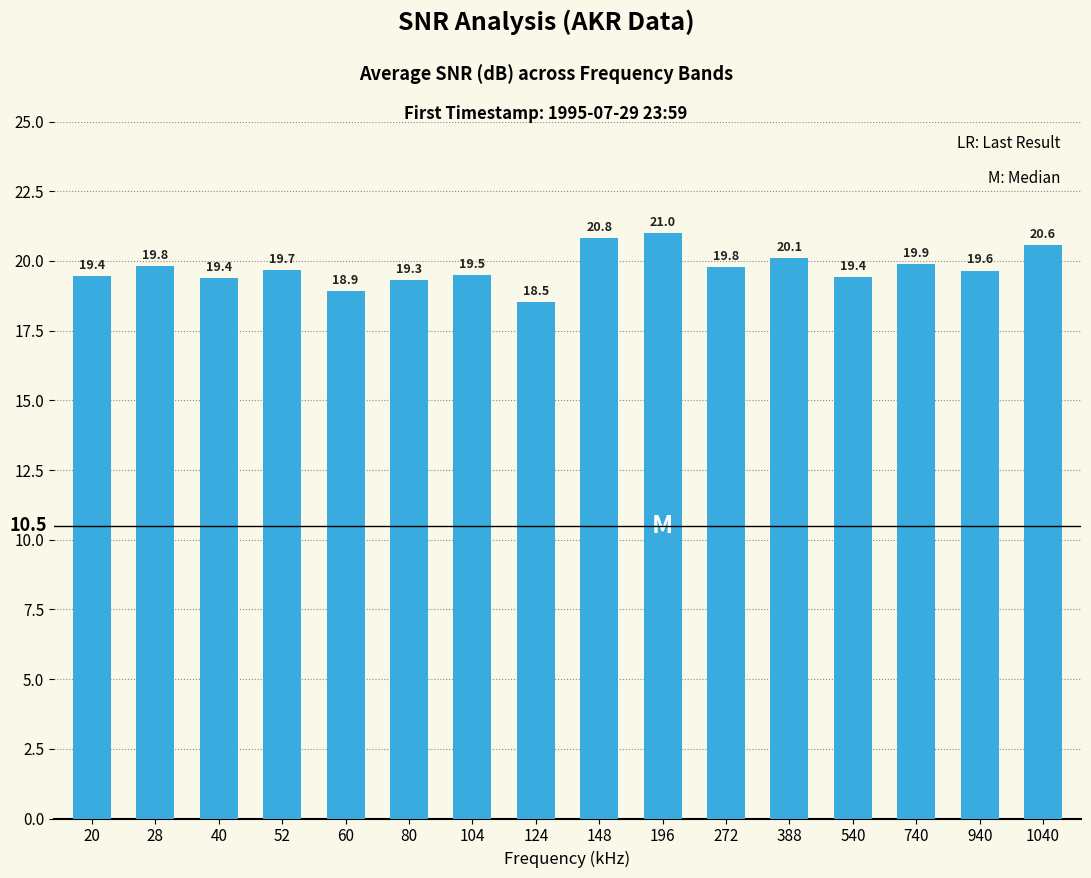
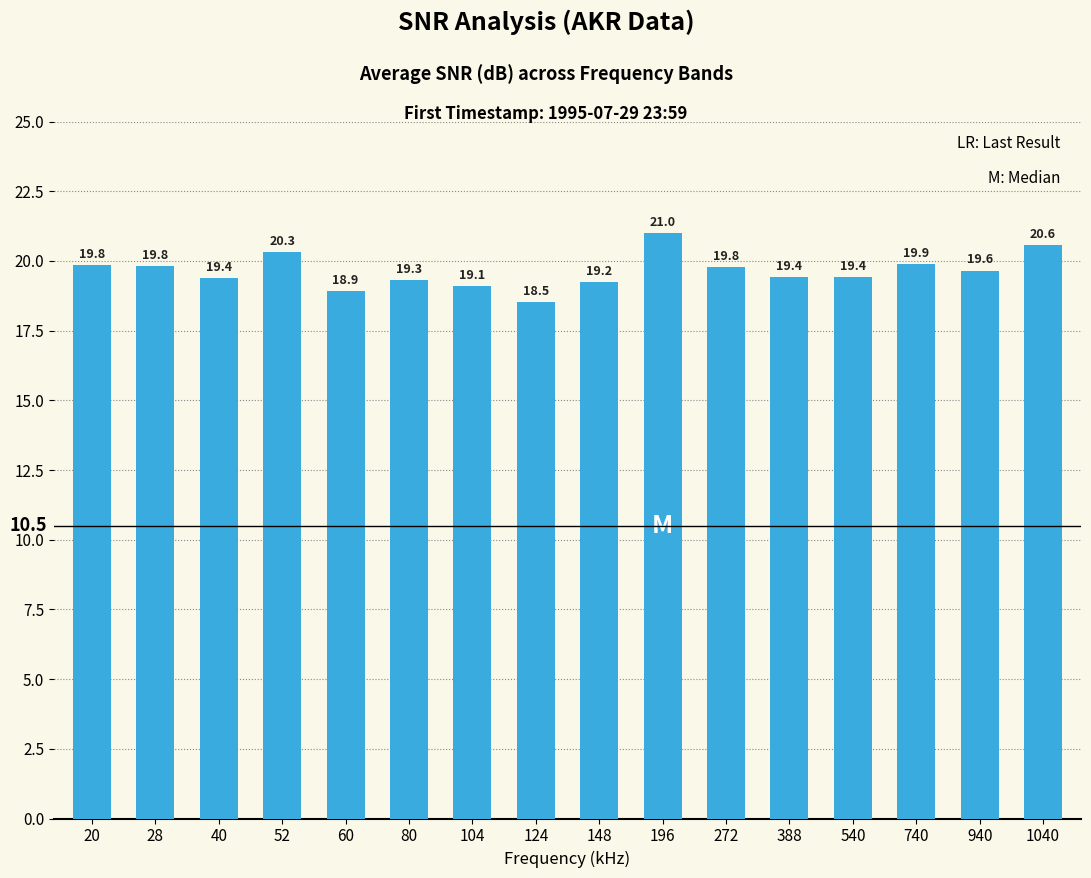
20: 19.4 -> 19.8
52: 19.7 -> 20.3
104: 19.5 -> 19.1
148: 20.8 -> 19.2
388: 20.1 -> 19.4
